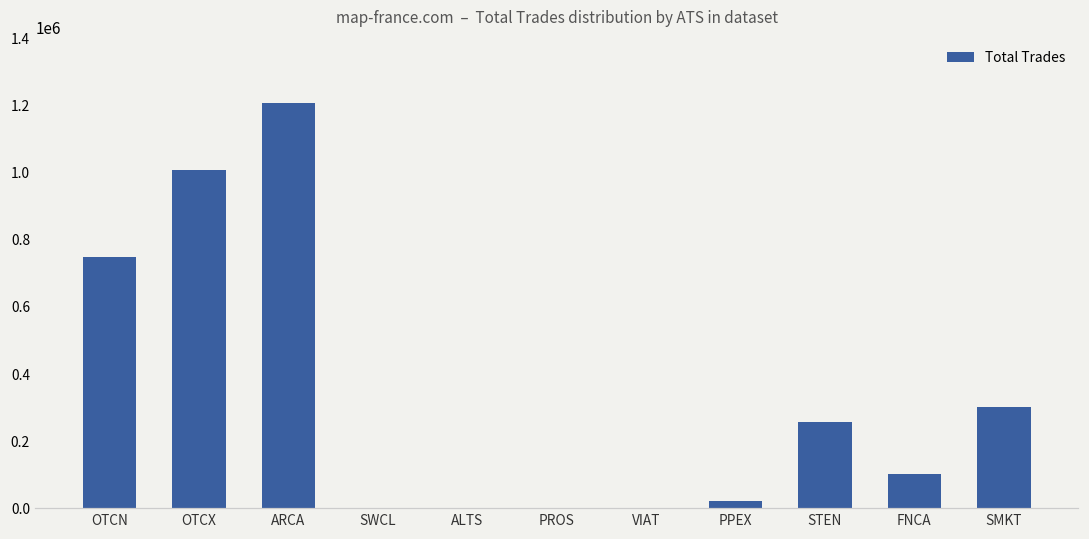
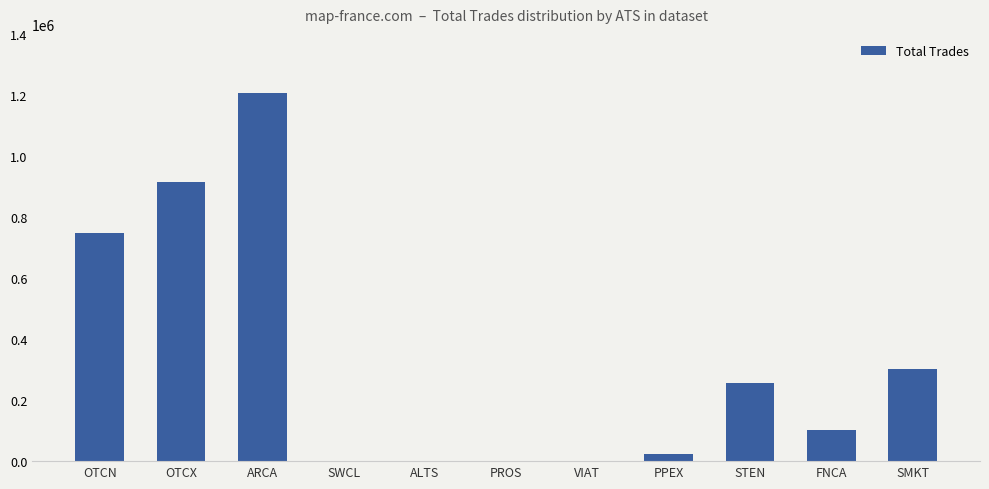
OTCX: 1010000 -> 910000
